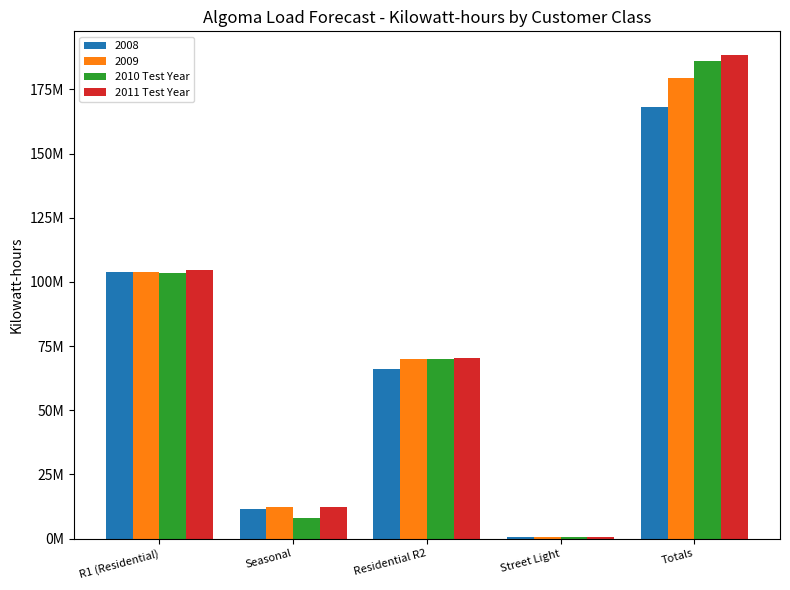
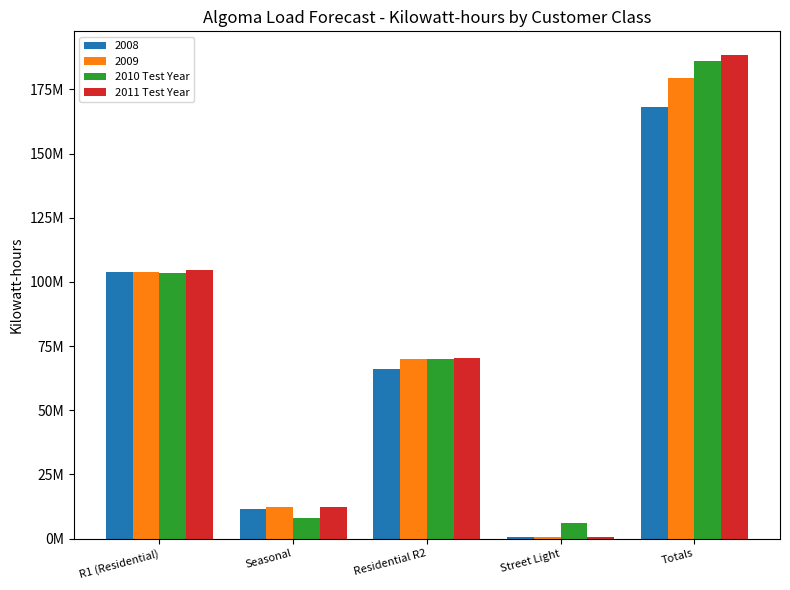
2010 Test Year, Street Light: 1000000 -> 6000000
